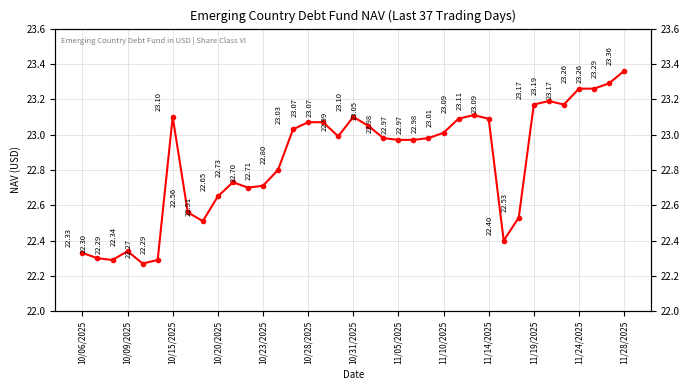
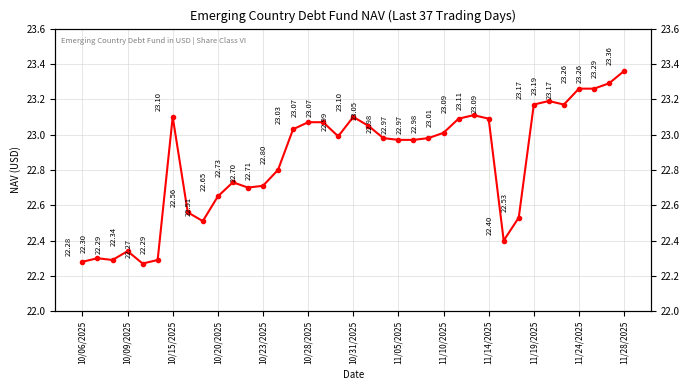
10/06/2025: 22.33 -> 22.28
